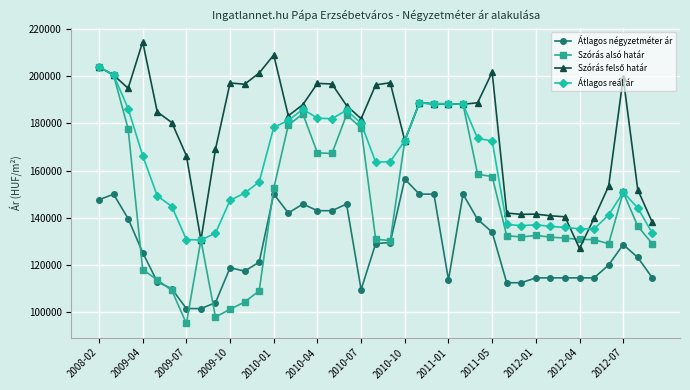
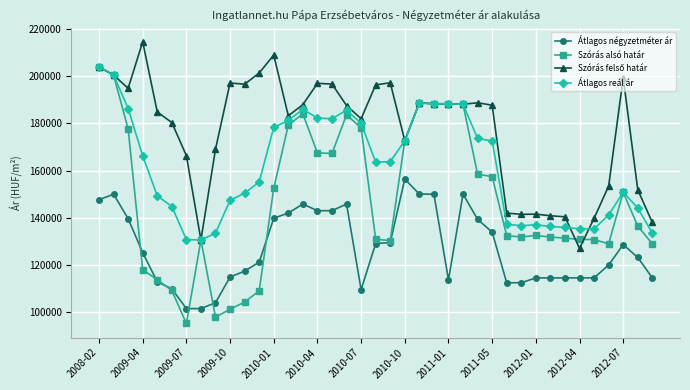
Átlagos négyzetméter ár, 2009-10: 119000 -> 115000
Átlagos négyzetméter ár, 2010-01: 150000 -> 140000
Szórás felső határ, 2011-05: 202000 -> 188000
